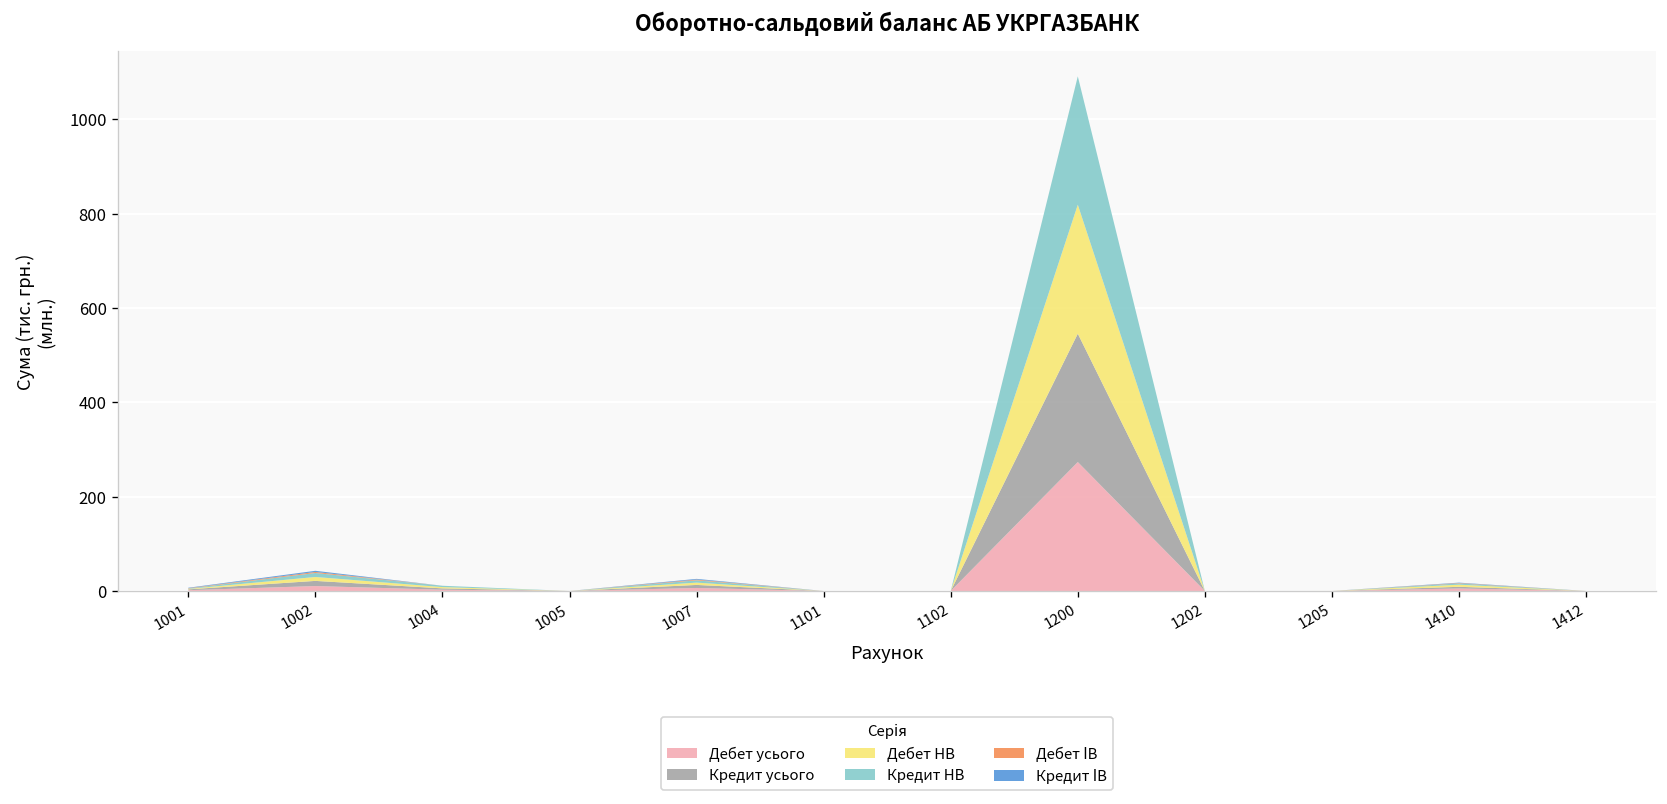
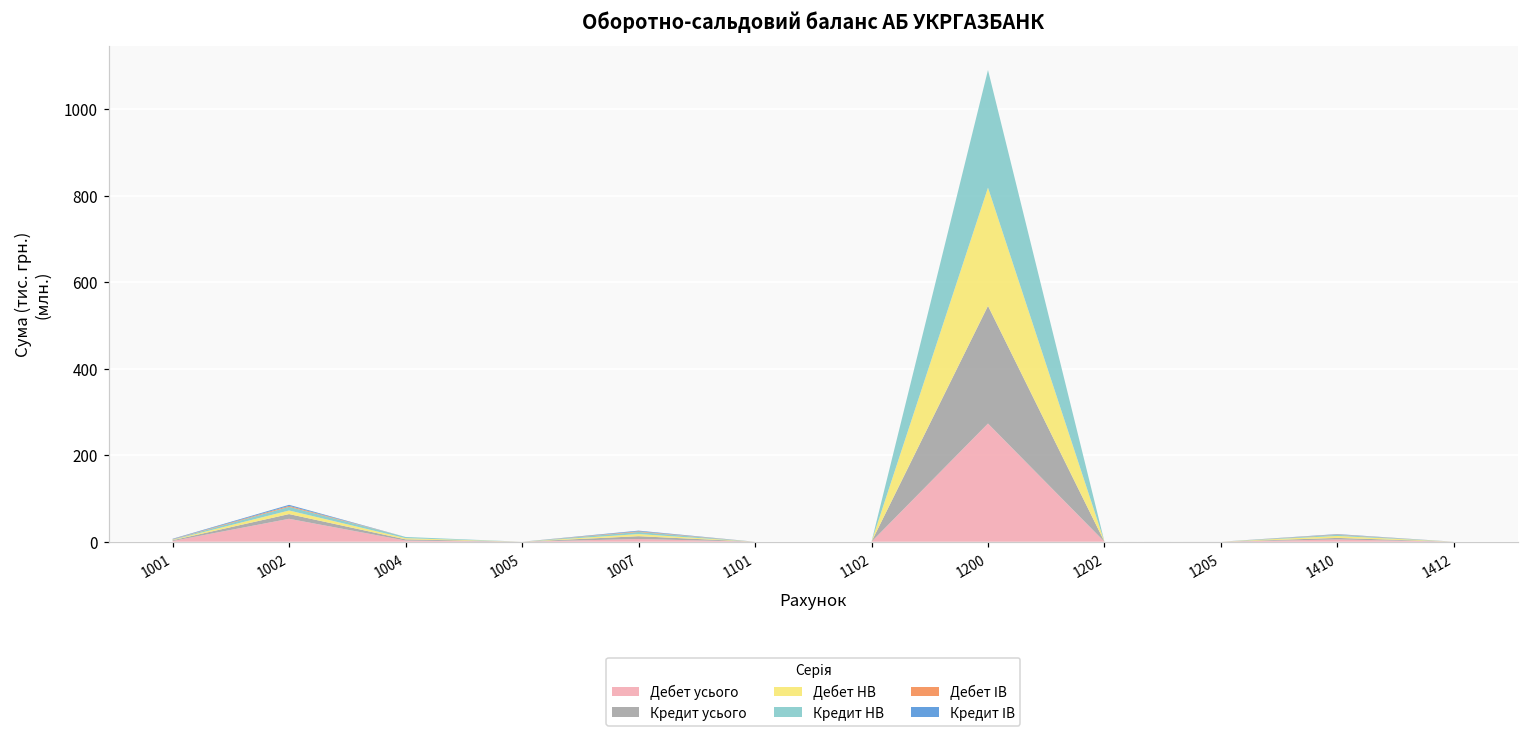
Дебет усього, 1002: 10 -> 50
